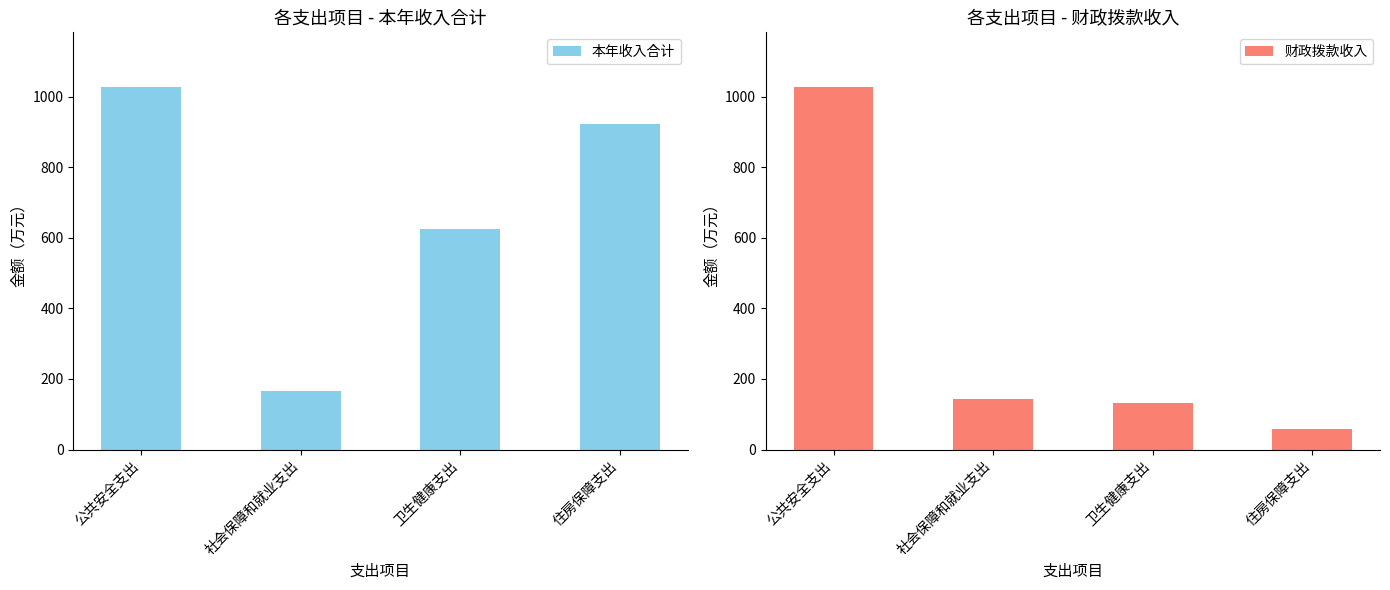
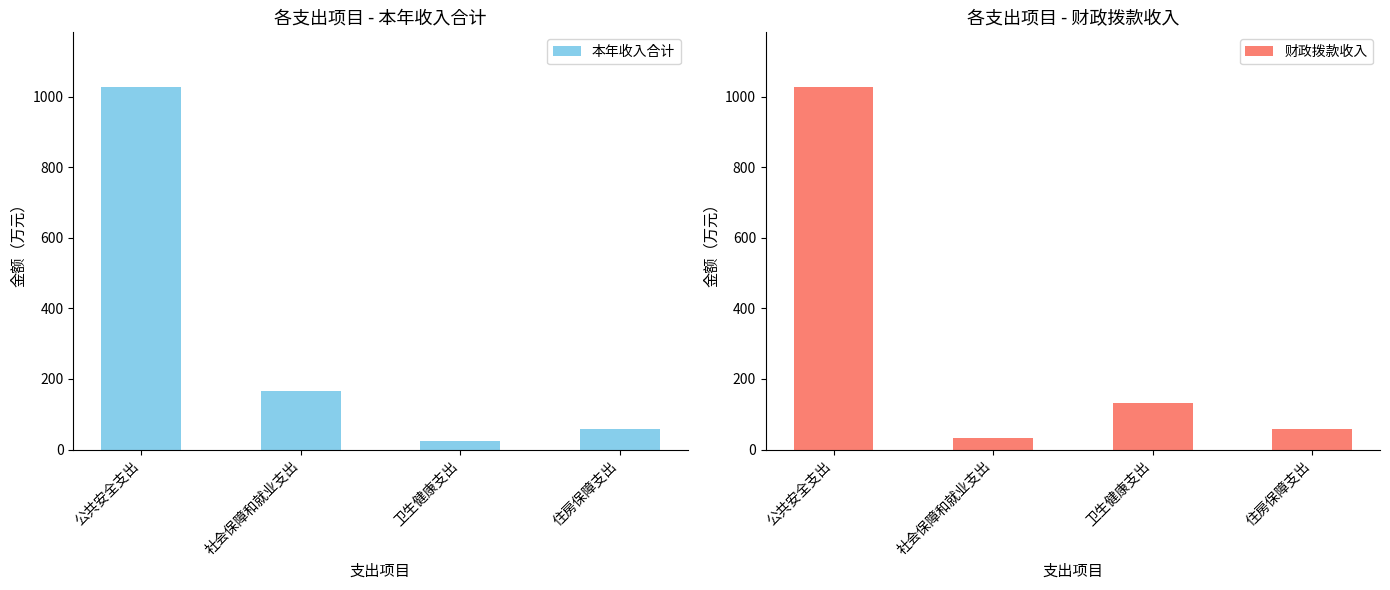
各支出项目 - 本年收入合计, 卫生健康支出: 620 -> 20
各支出项目 - 本年收入合计, 住房保障支出: 920 -> 60
各支出项目 - 财政拨款收入, 社会保障和就业支出: 140 -> 30
